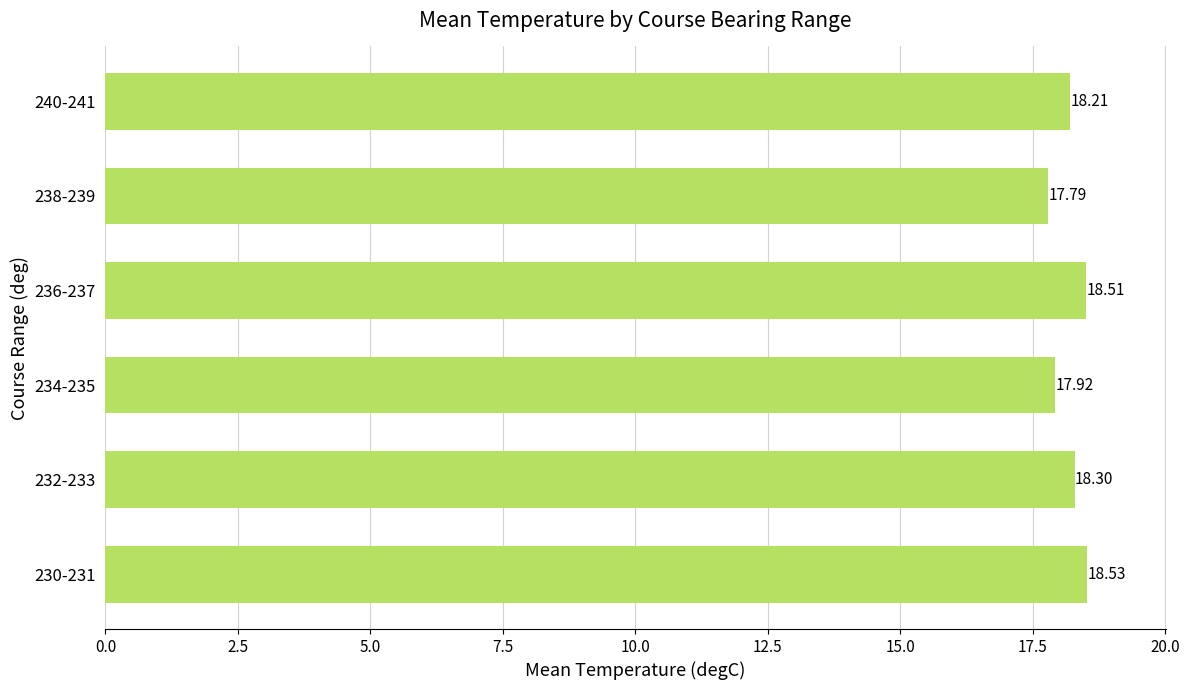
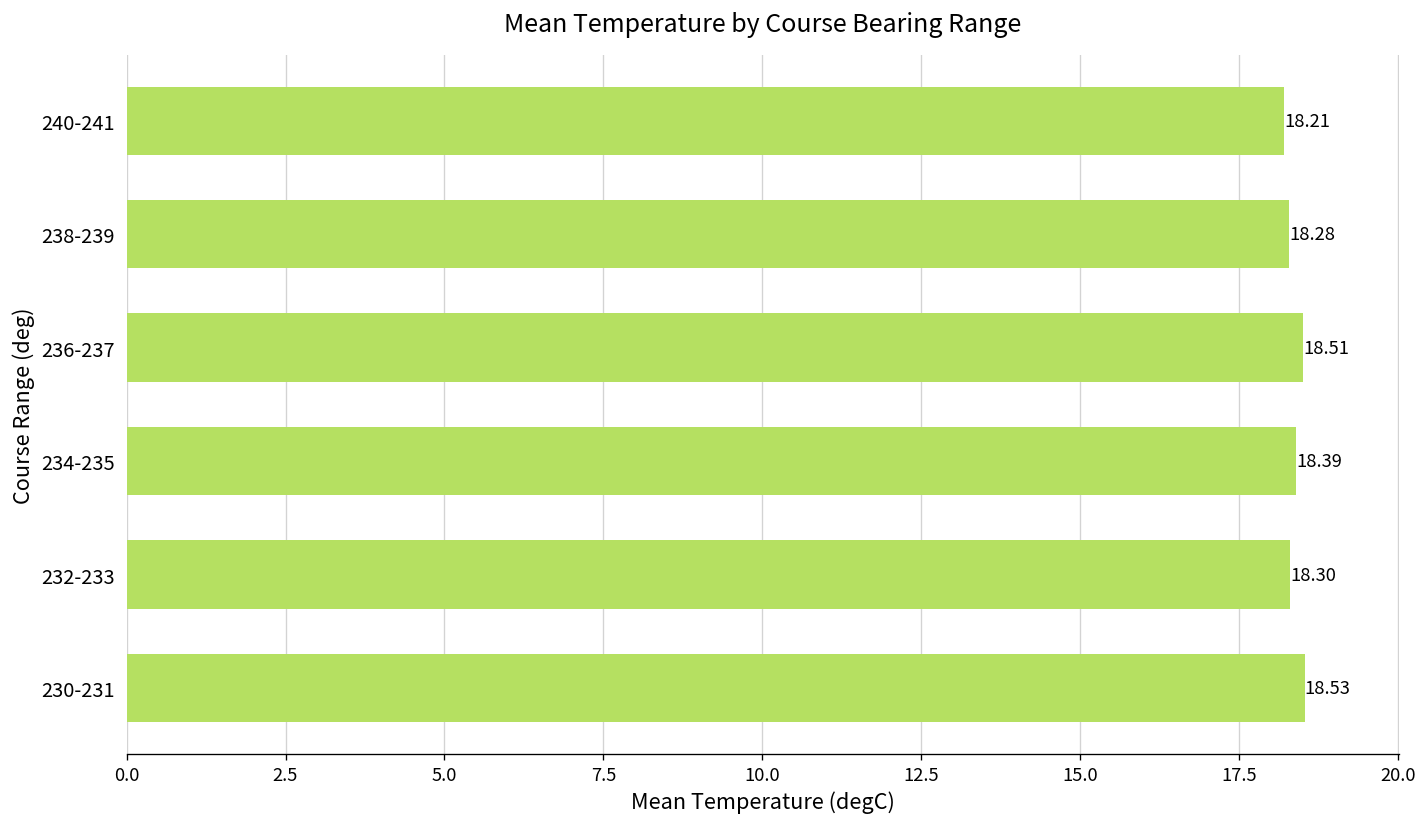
238-239: 17.79 -> 18.28
234-235: 17.92 -> 18.39
